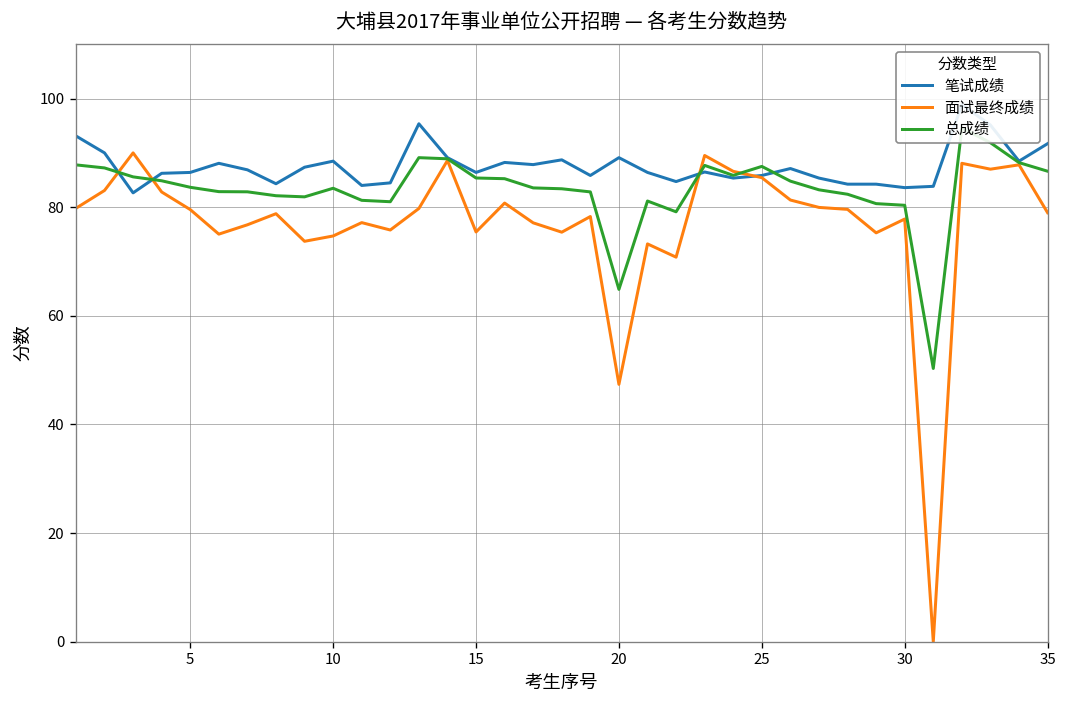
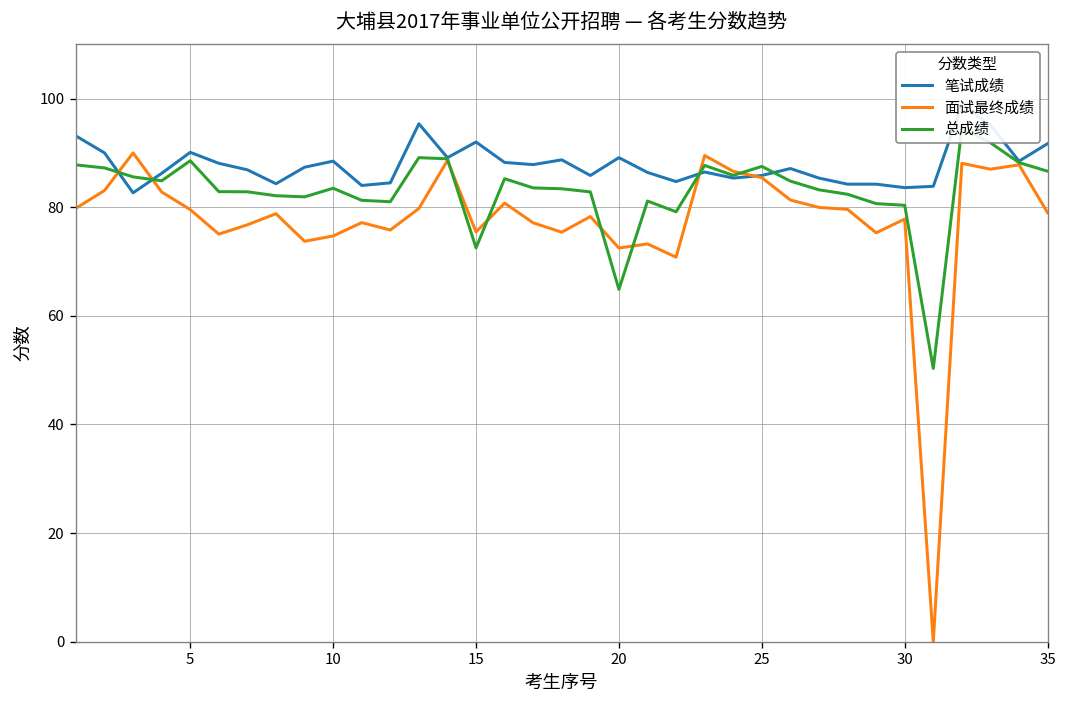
笔试成绩, 5: 86 -> 90
总成绩, 5: 84 -> 89
笔试成绩, 15: 86 -> 92
总成绩, 15: 85 -> 73
面试最终成绩, 20: 47 -> 72
